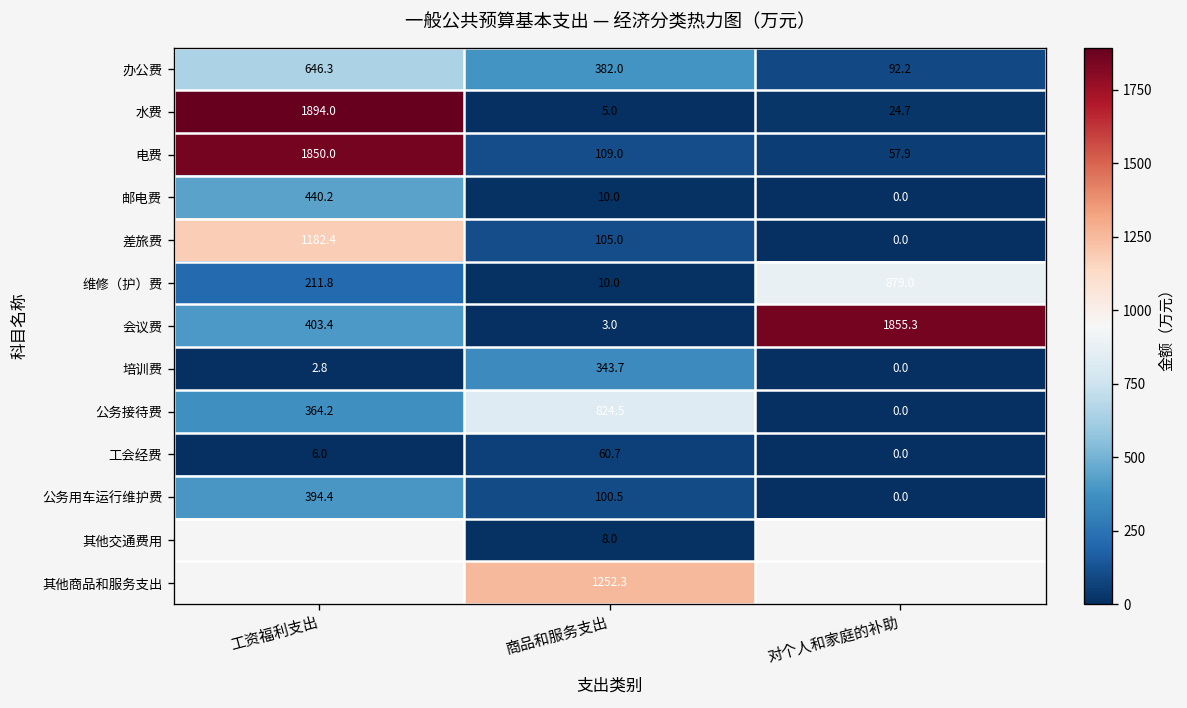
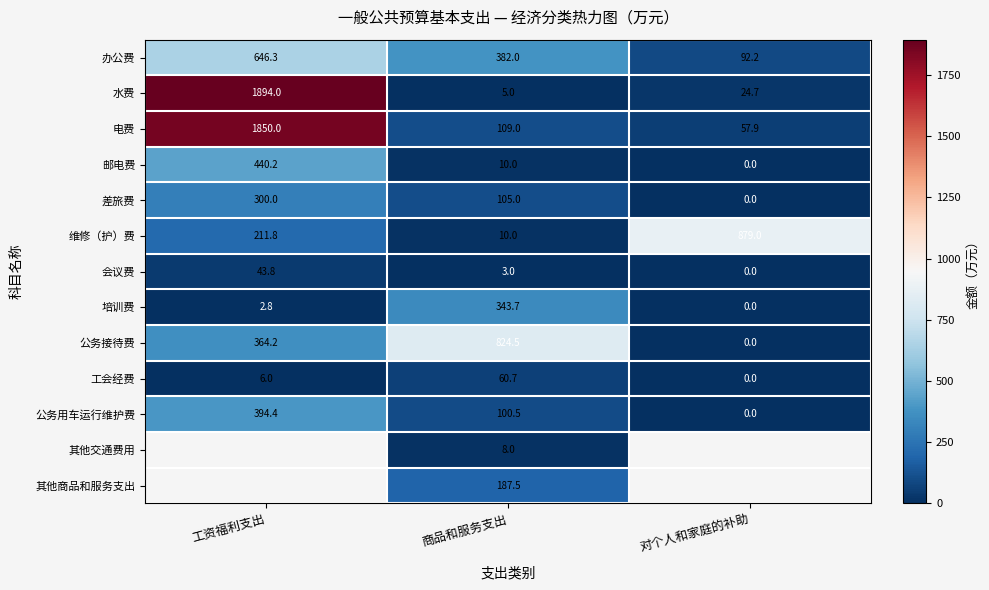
差旅费, 工资福利支出: 1182.4 -> 300.0
会议费, 工资福利支出: 403.4 -> 43.8
会议费, 对个人和家庭的补助: 1855.3 -> 0.0
其他商品和服务支出, 商品和服务支出: 1252.3 -> 187.5
